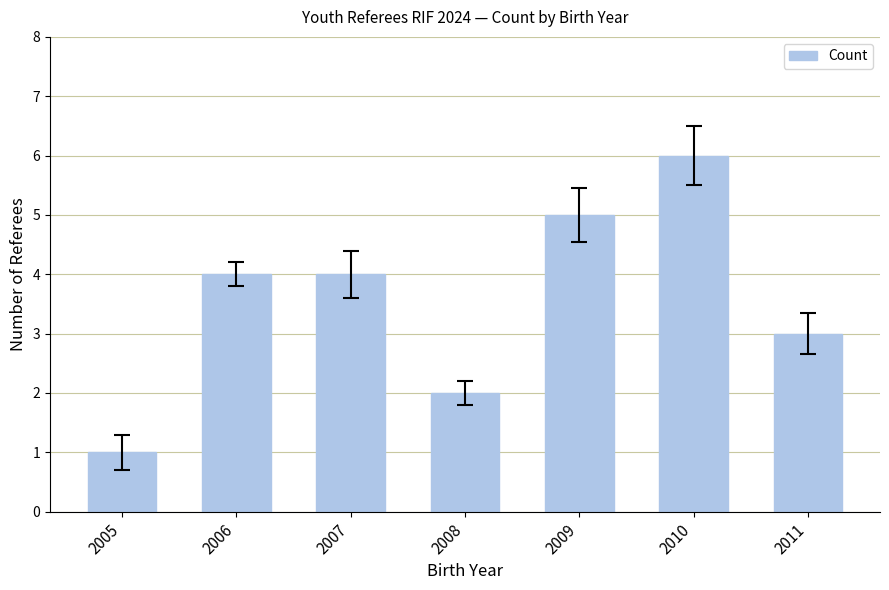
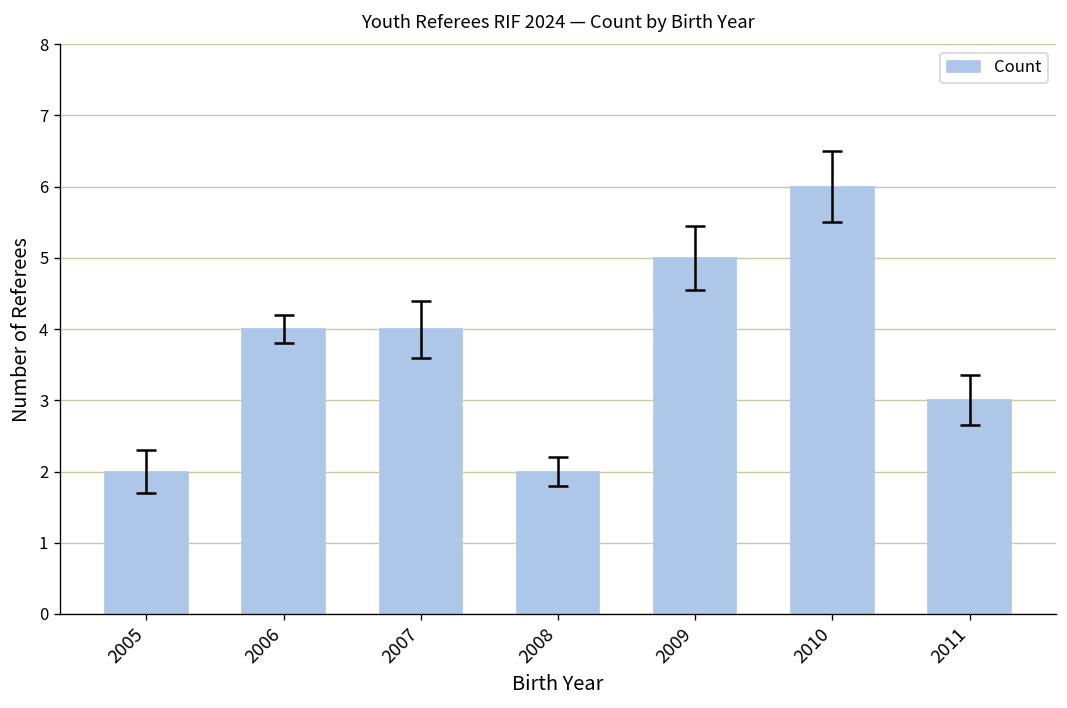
Count, 2005: 1 -> 2
